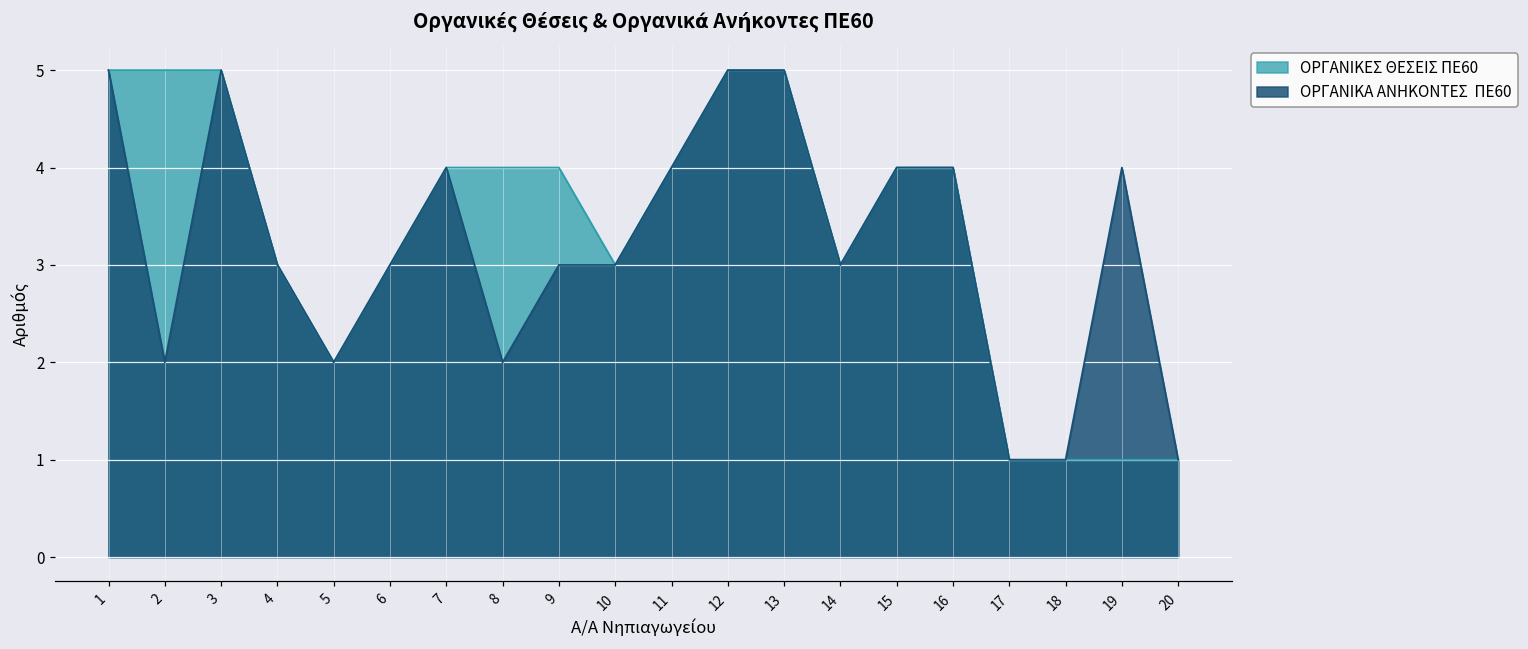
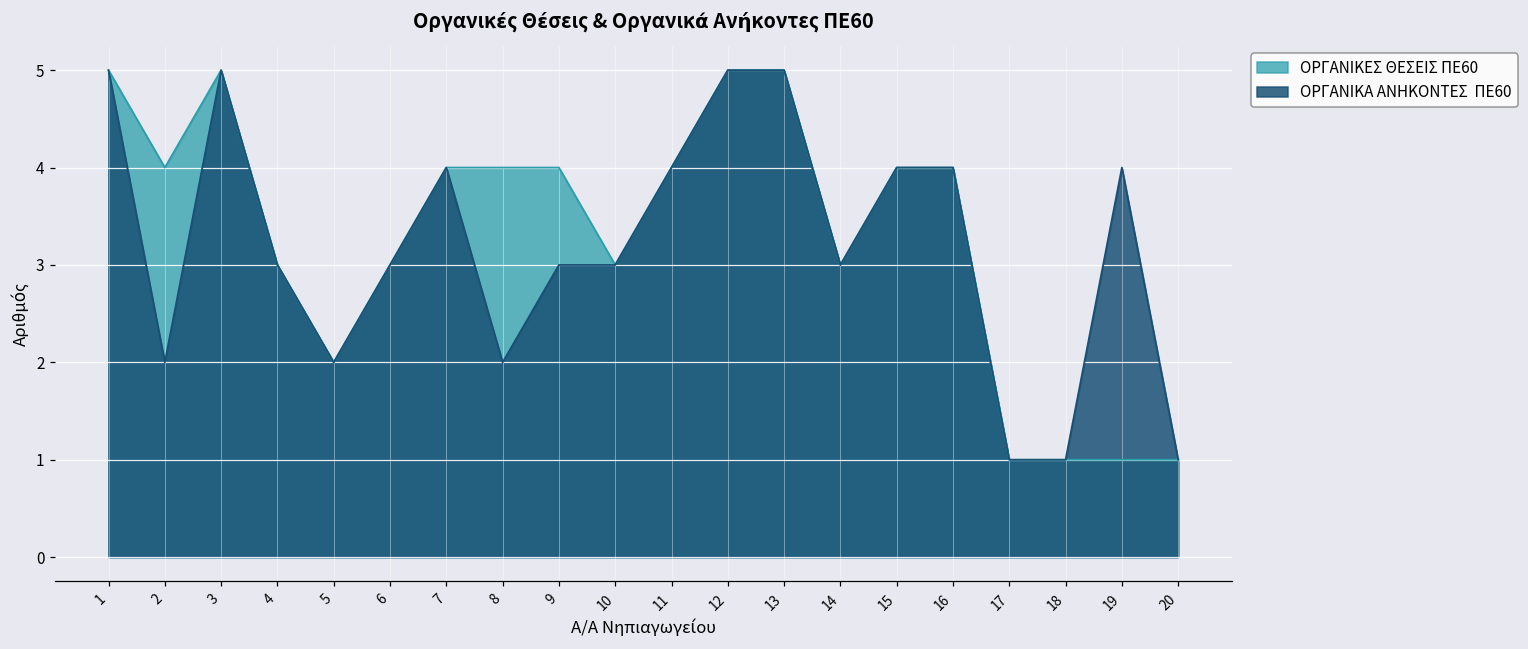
ΟΡΓΑΝΙΚΕΣ ΘΕΣΕΙΣ ΠΕ60, 2: 5 -> 4
